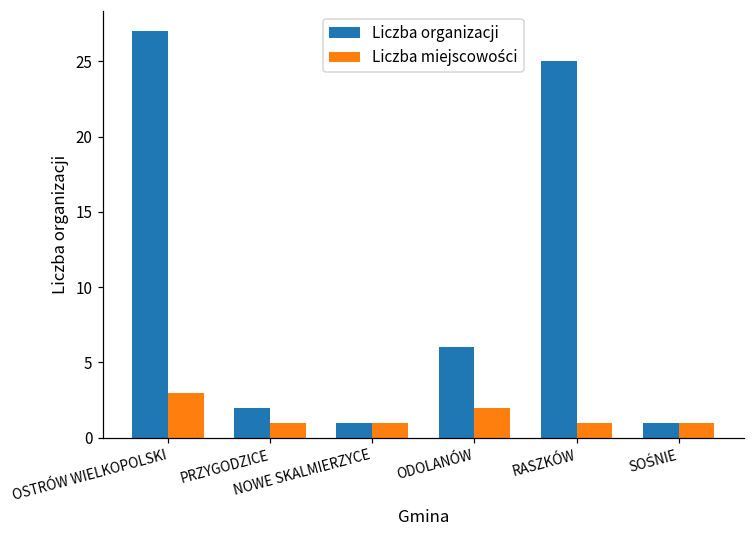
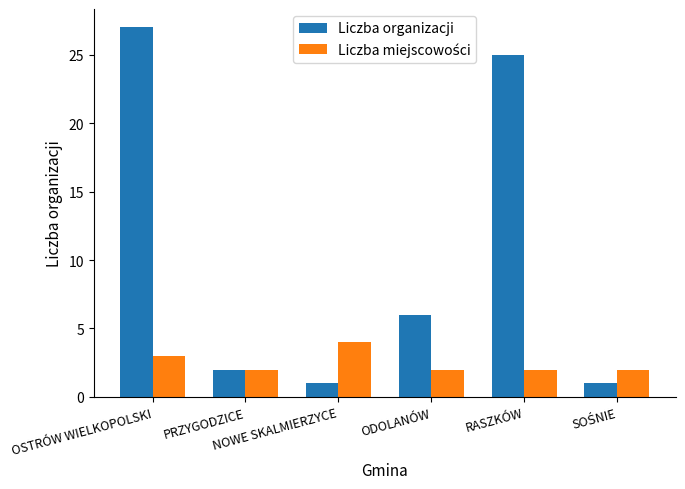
Liczba miejscowości, PRZYGODZICE: 1 -> 2
Liczba miejscowości, NOWE SKALMIERZYCE: 1 -> 4
Liczba miejscowości, RASZKÓW: 1 -> 2
Liczba miejscowości, SOŚNIE: 1 -> 2
